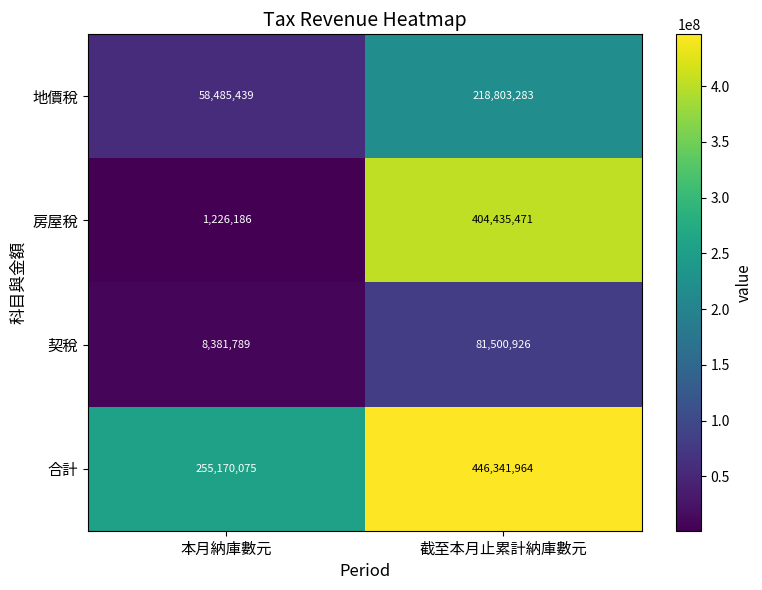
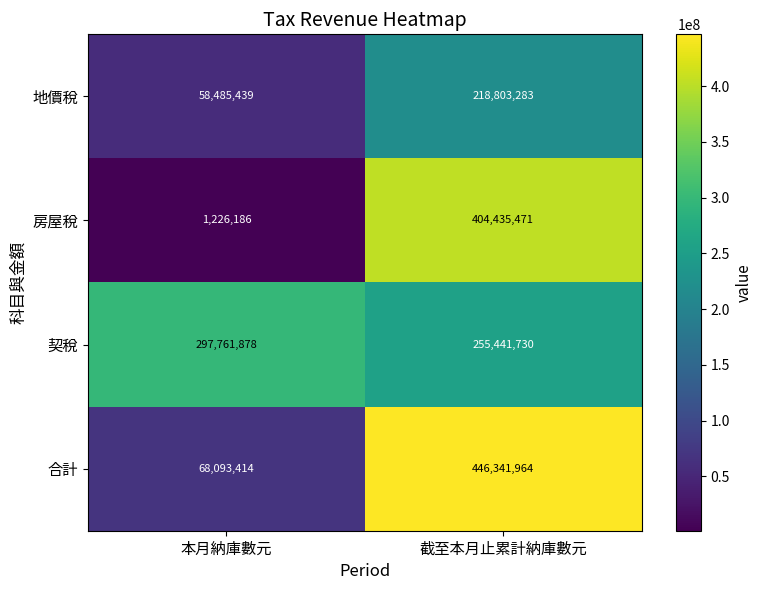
契稅, 本月納庫數元: 8,381,789 -> 297,761,878
契稅, 截至本月止累計納庫數元: 81,500,926 -> 255,441,730
合計, 本月納庫數元: 255,170,075 -> 68,093,414
